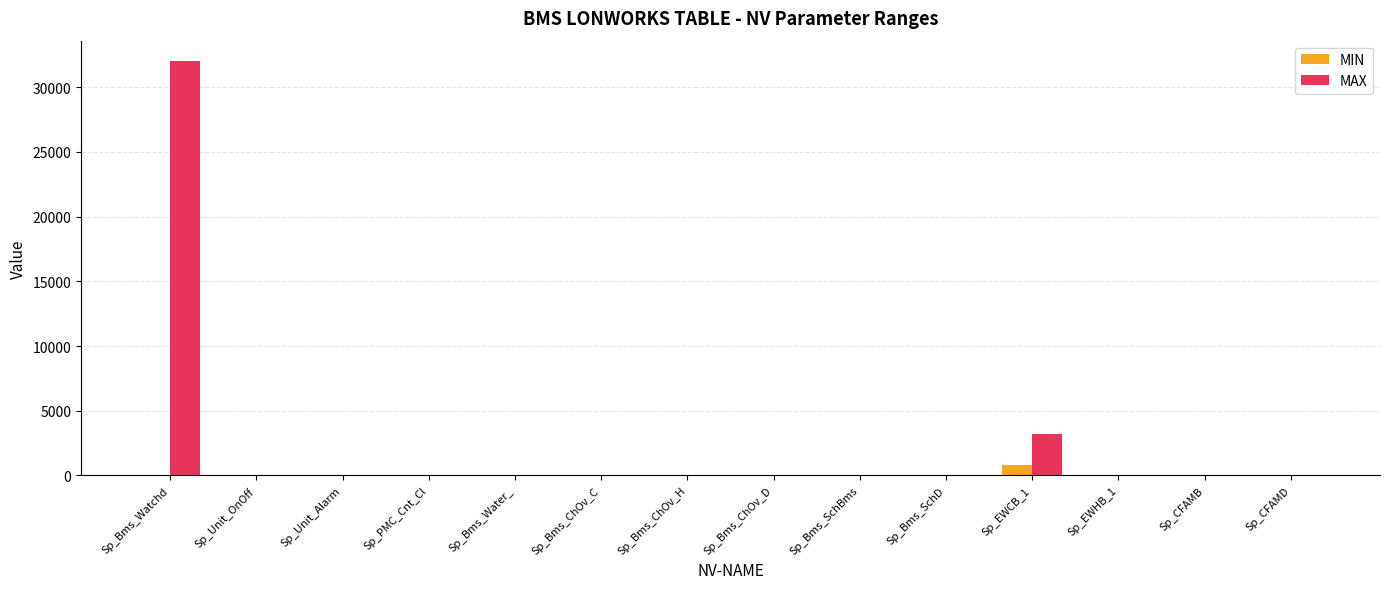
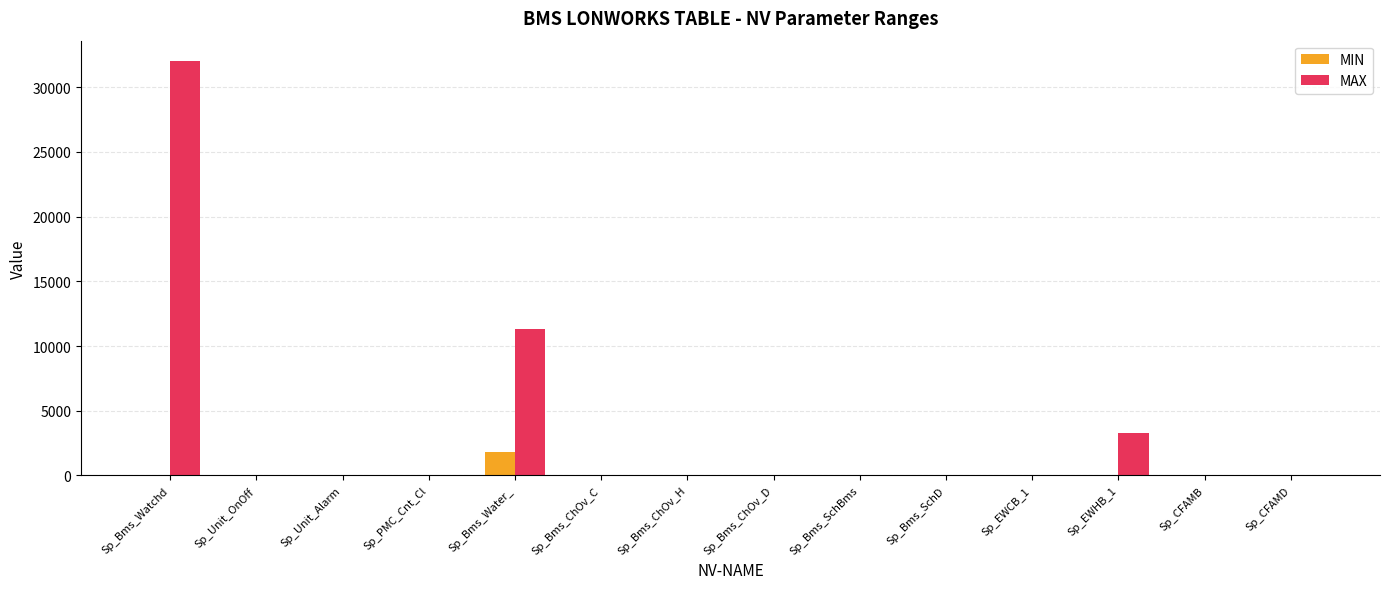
MIN, Sp_Bms_Water_: 0 -> 1800
MAX, Sp_Bms_Water_: 0 -> 11300
MIN, Sp_EWCB_1: 800 -> 0
MAX, Sp_EWCB_1: 3200 -> 0
MAX, Sp_EWHB_1: 100 -> 3300
